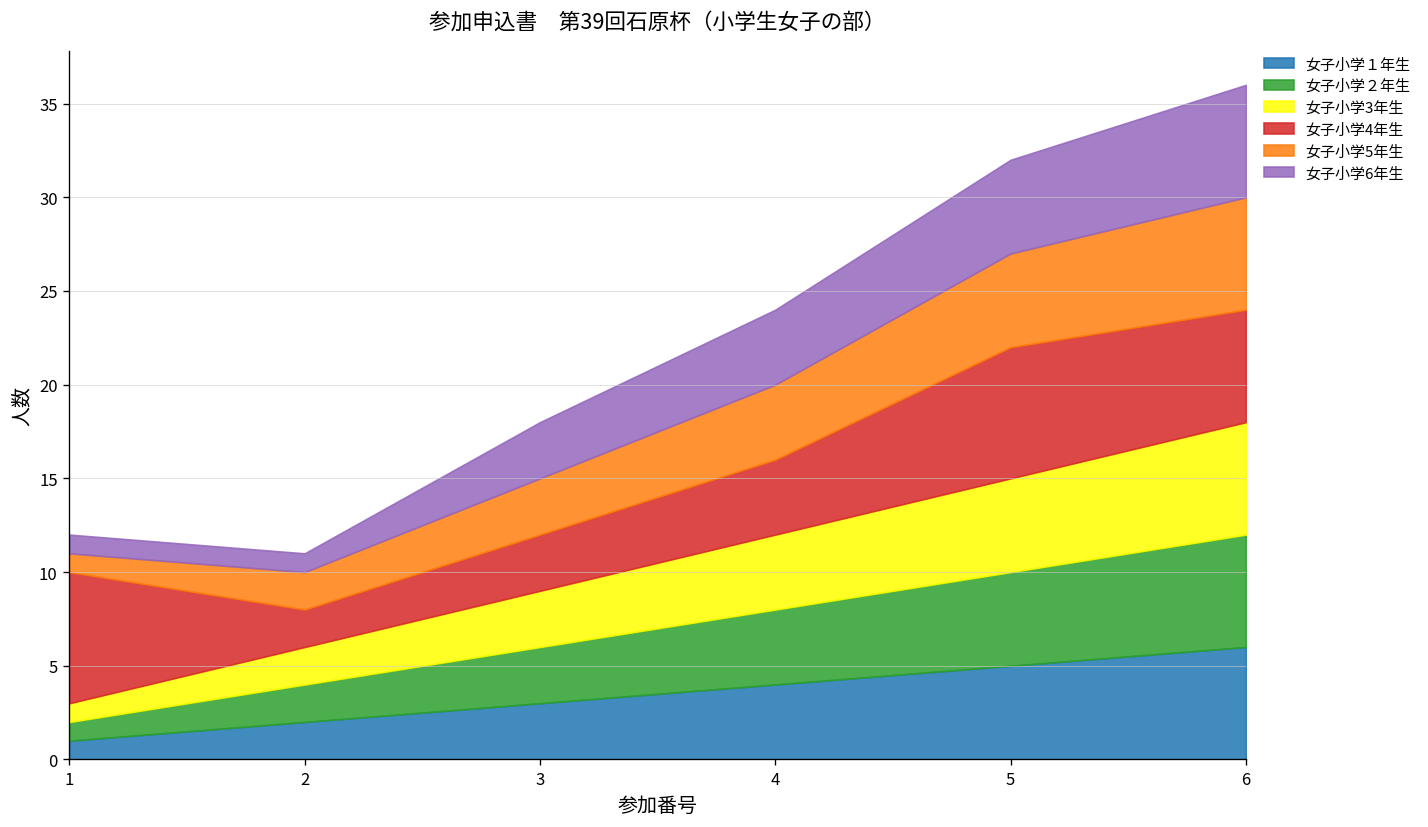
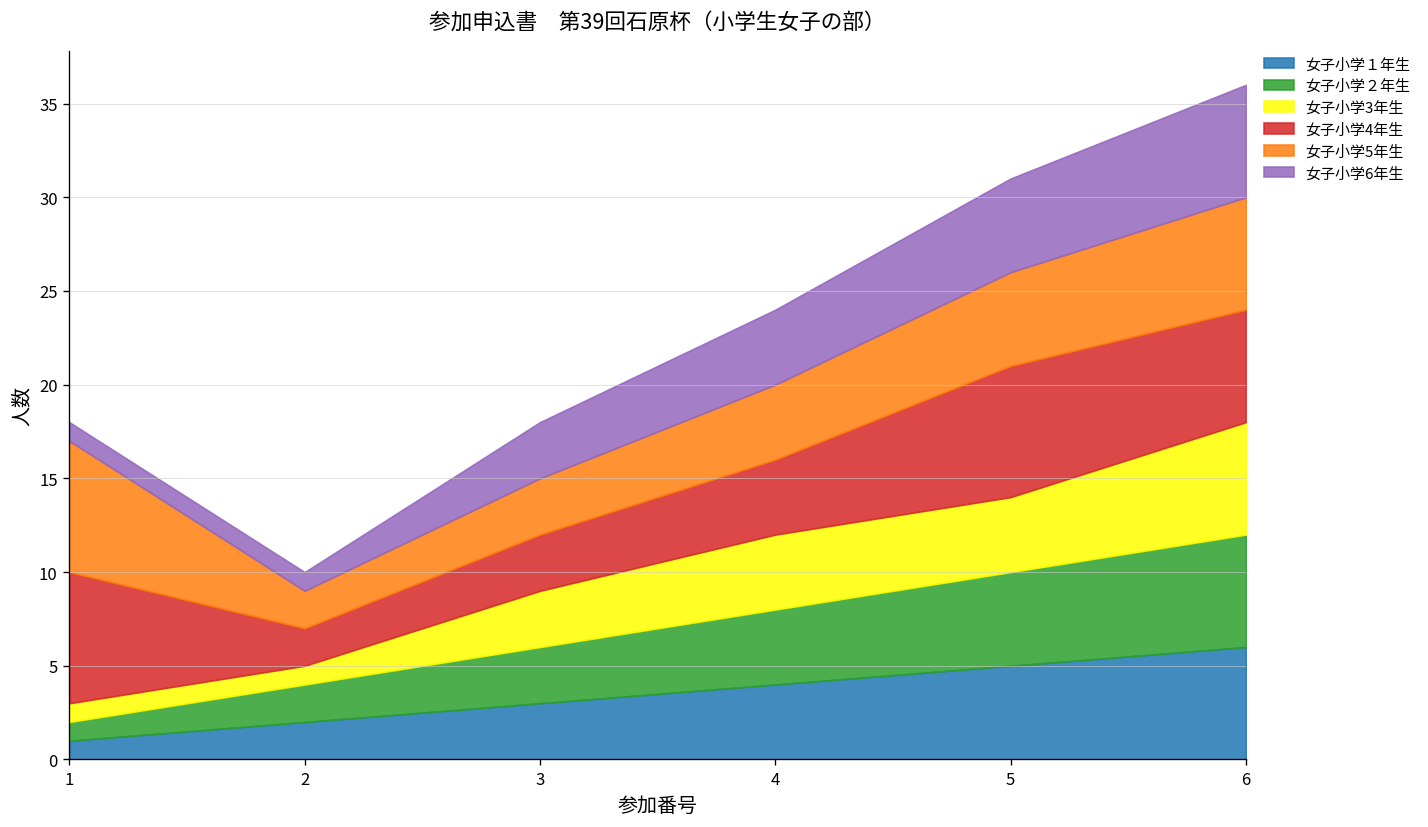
女子小学5年生, 1: 1 -> 7
女子小学3年生, 2: 2 -> 1
女子小学3年生, 5: 5 -> 4
